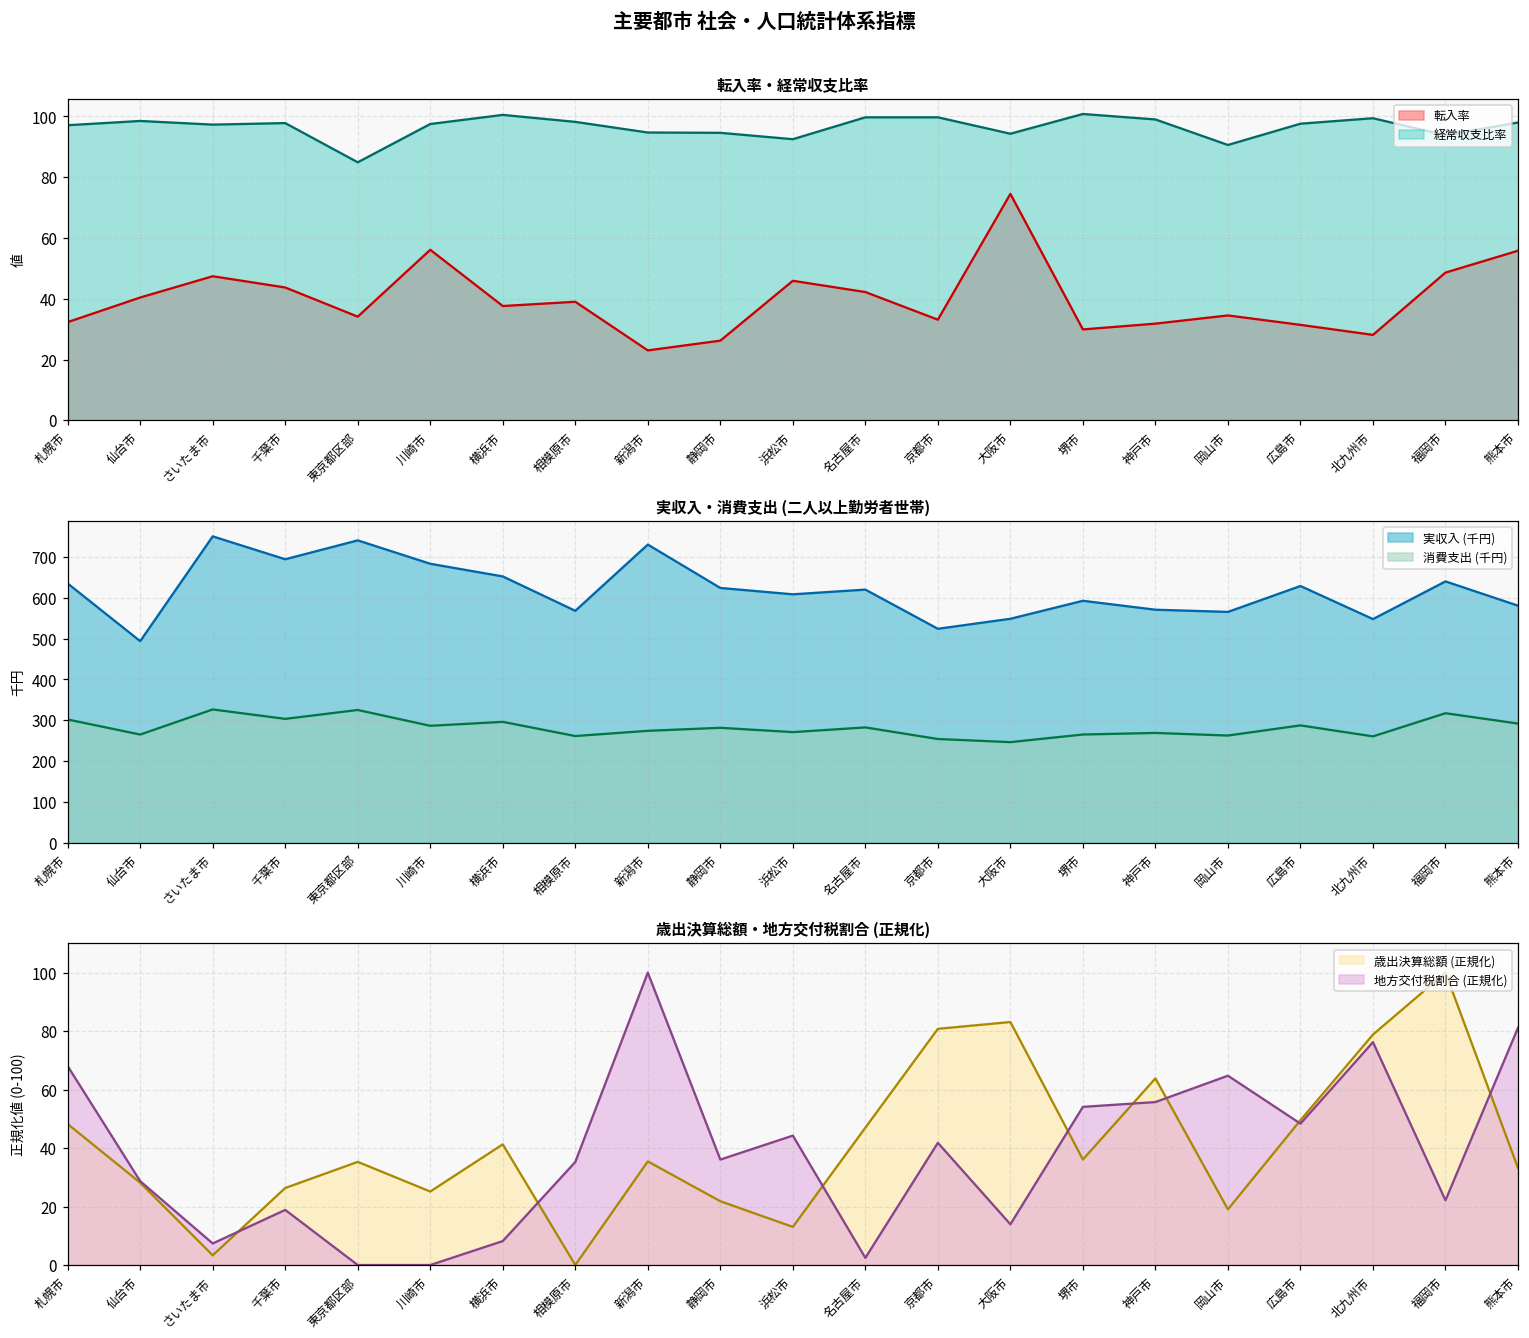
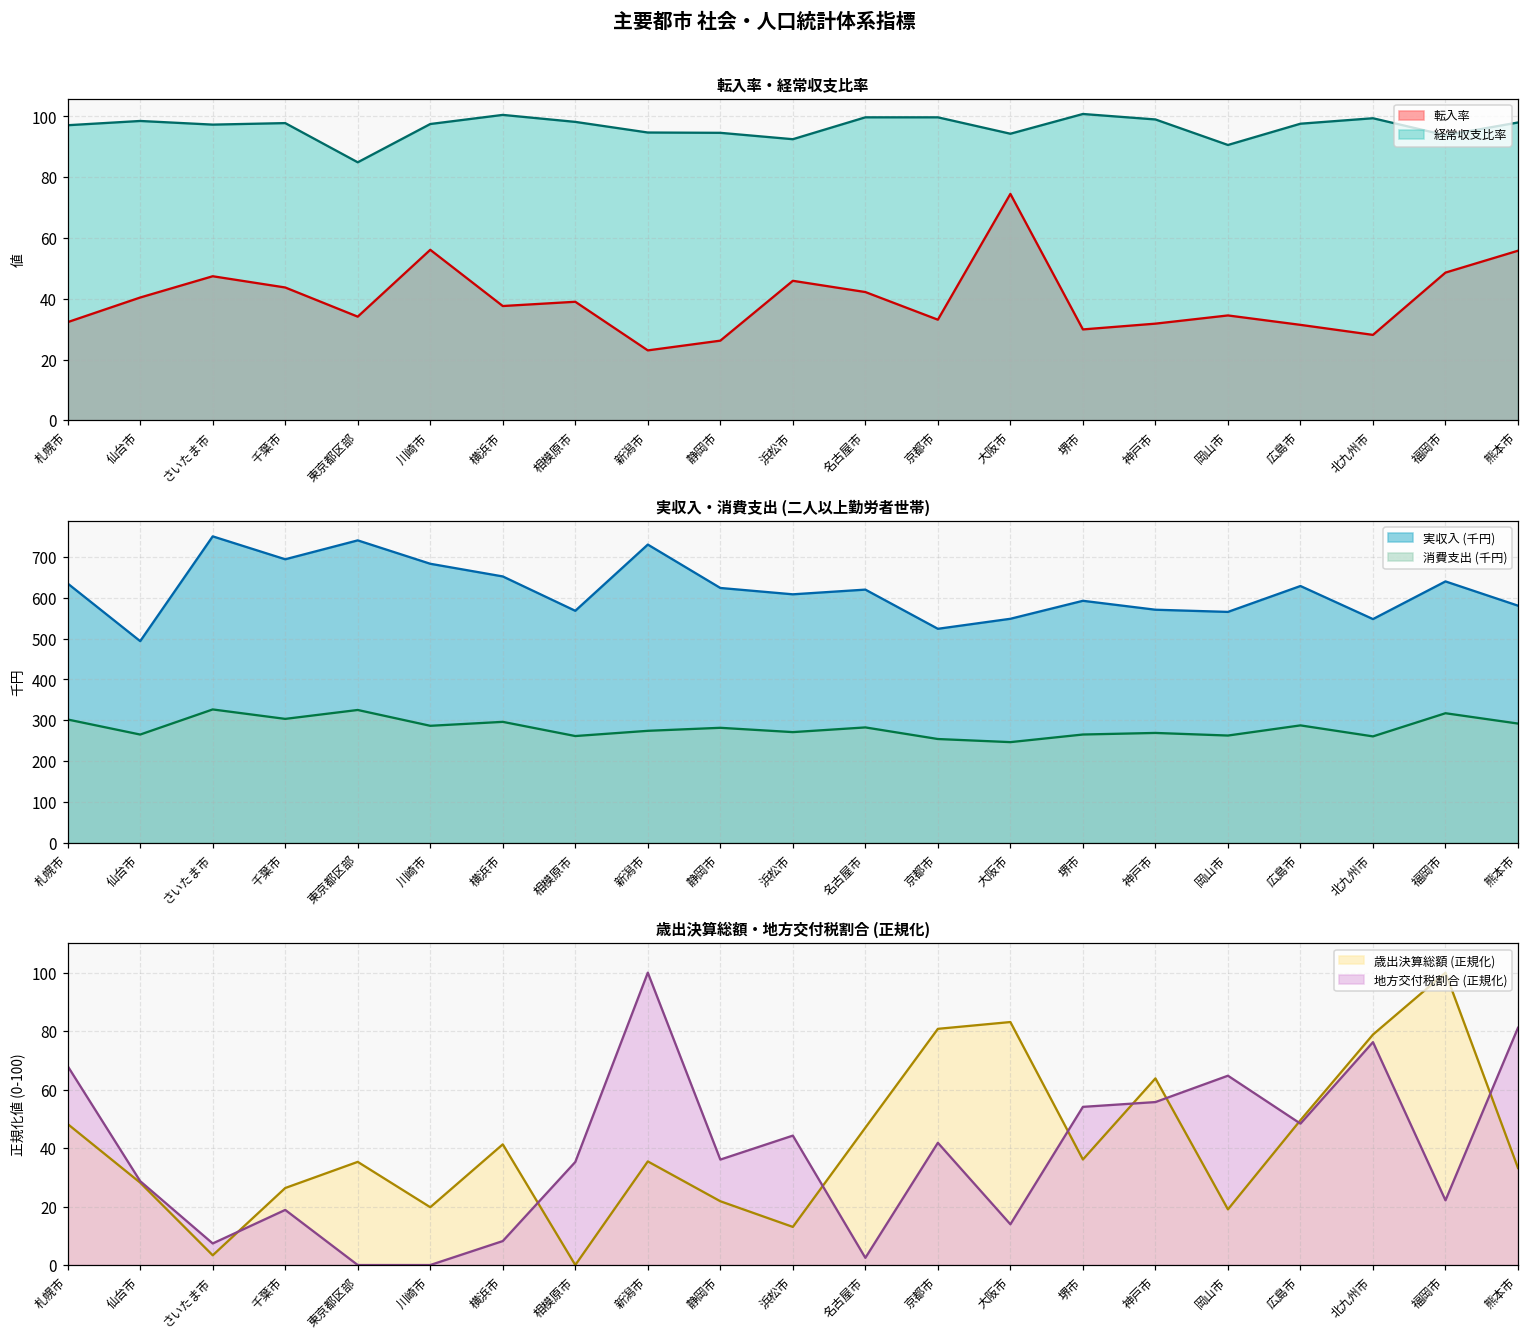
歳出決算総額・地方交付税割合 (正規化), 歳出決算総額 (正規化), 川崎市: 25 -> 20
